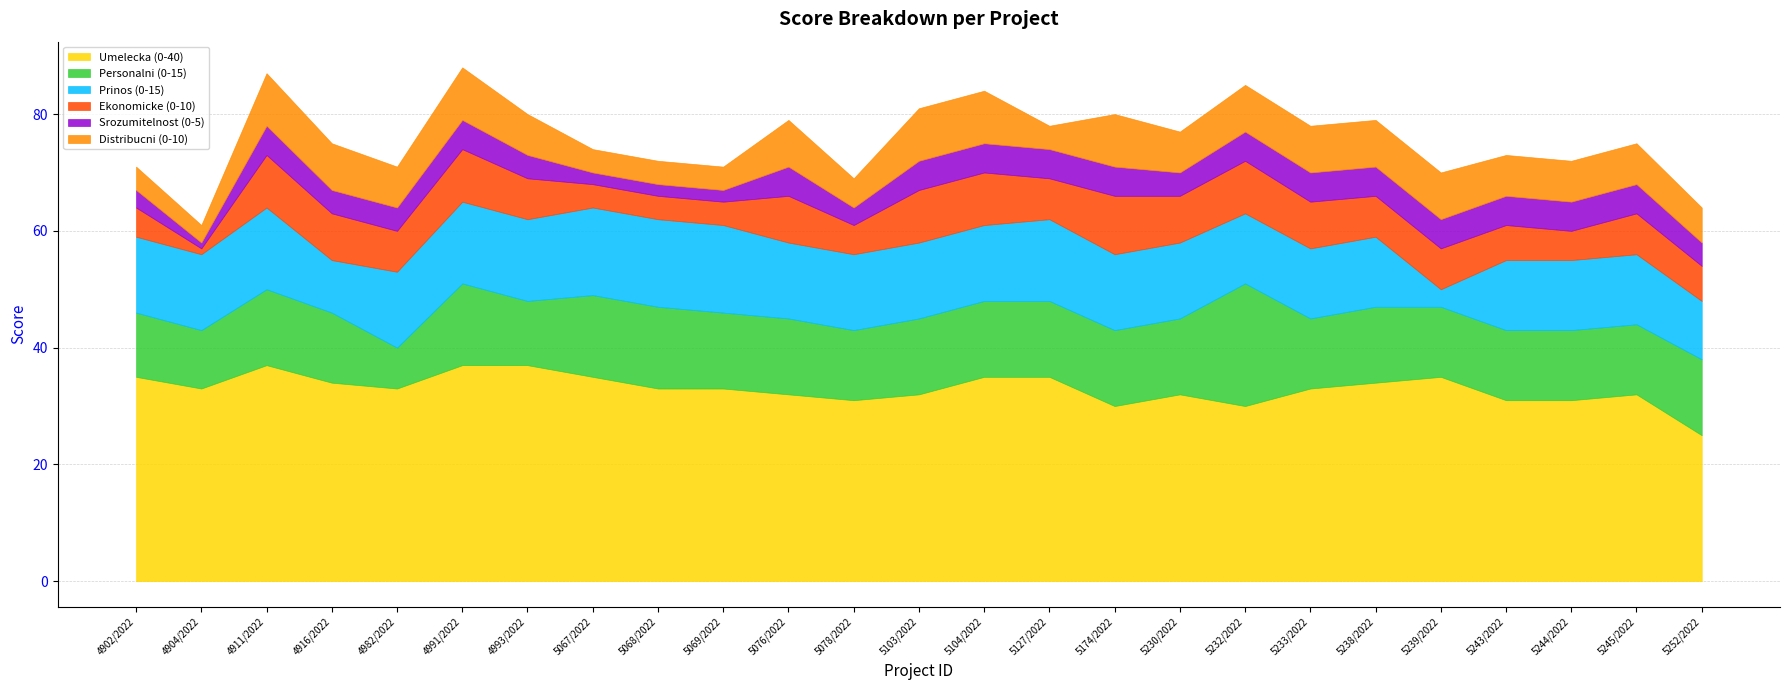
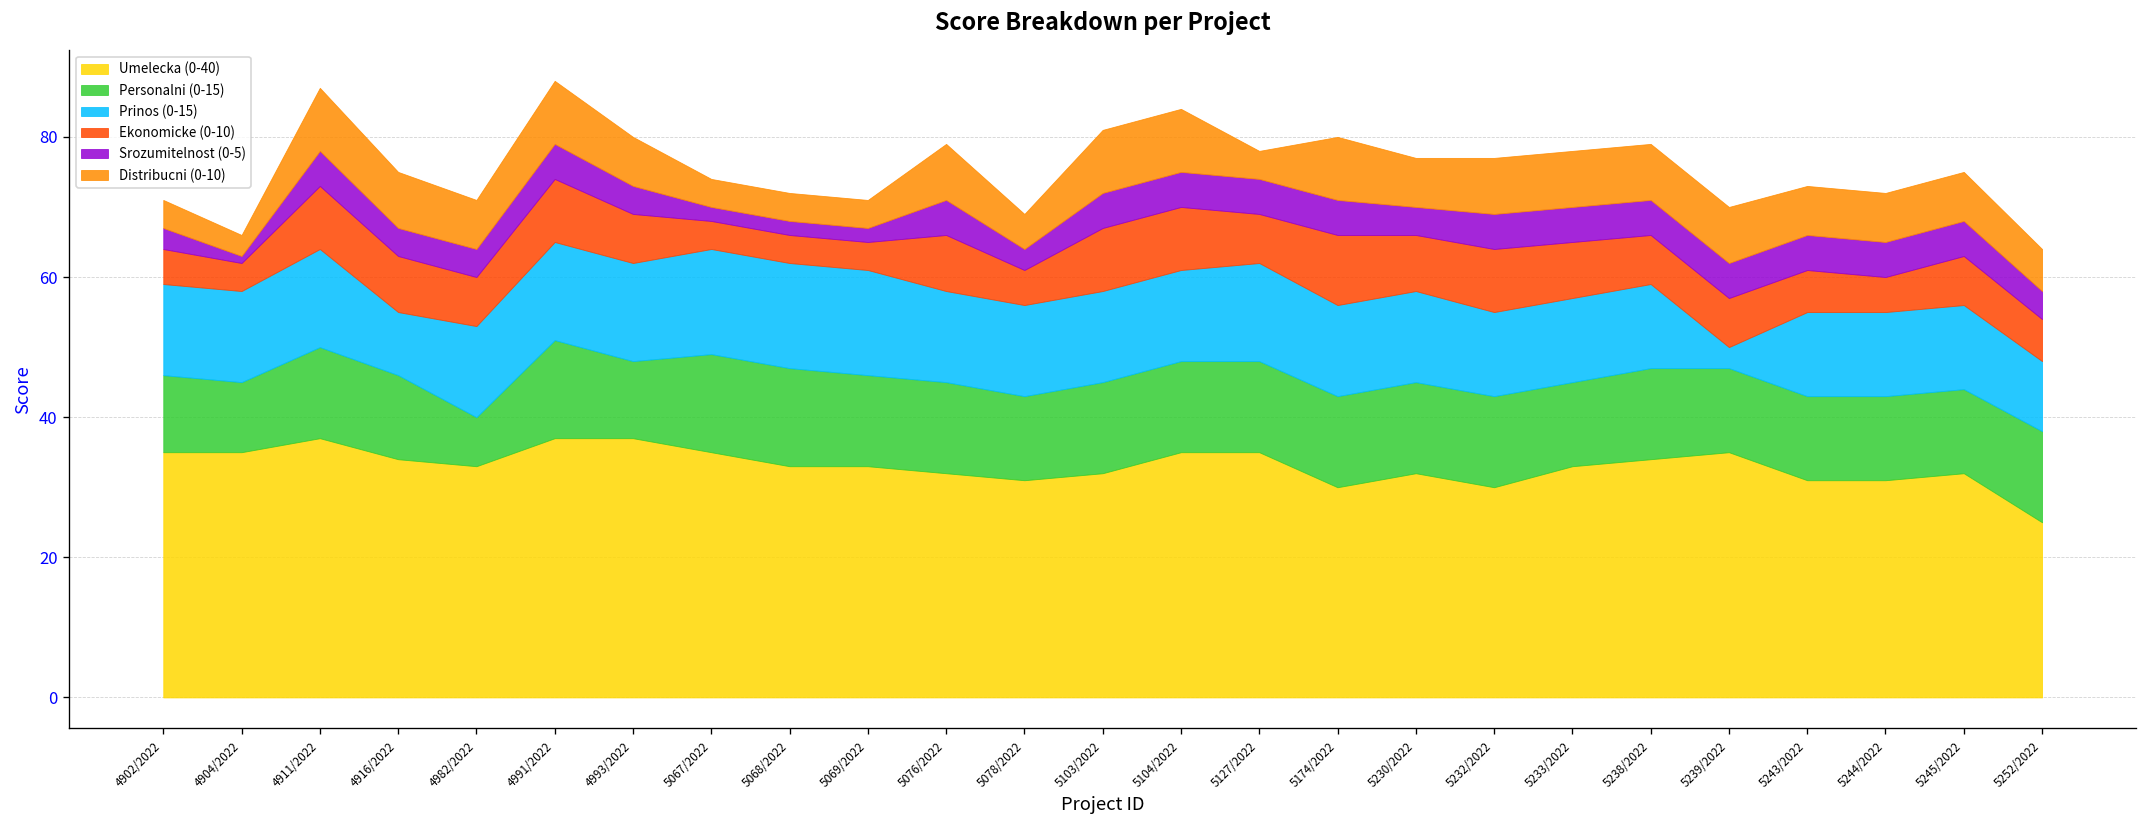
Umelecka (0-40), 4904/2022: 33 -> 35
Ekonomicke (0-10), 4904/2022: 1 -> 4
Personalni (0-15), 5232/2022: 21 -> 13
